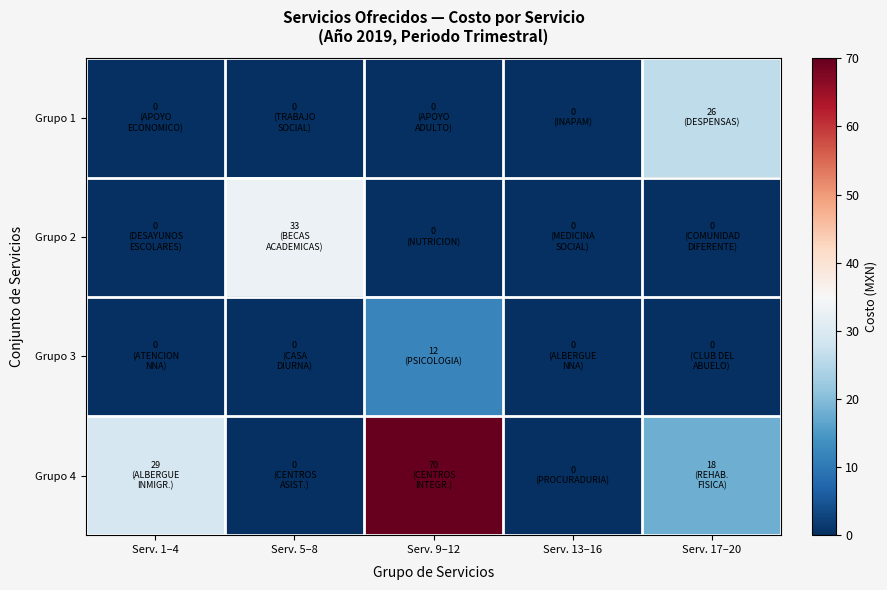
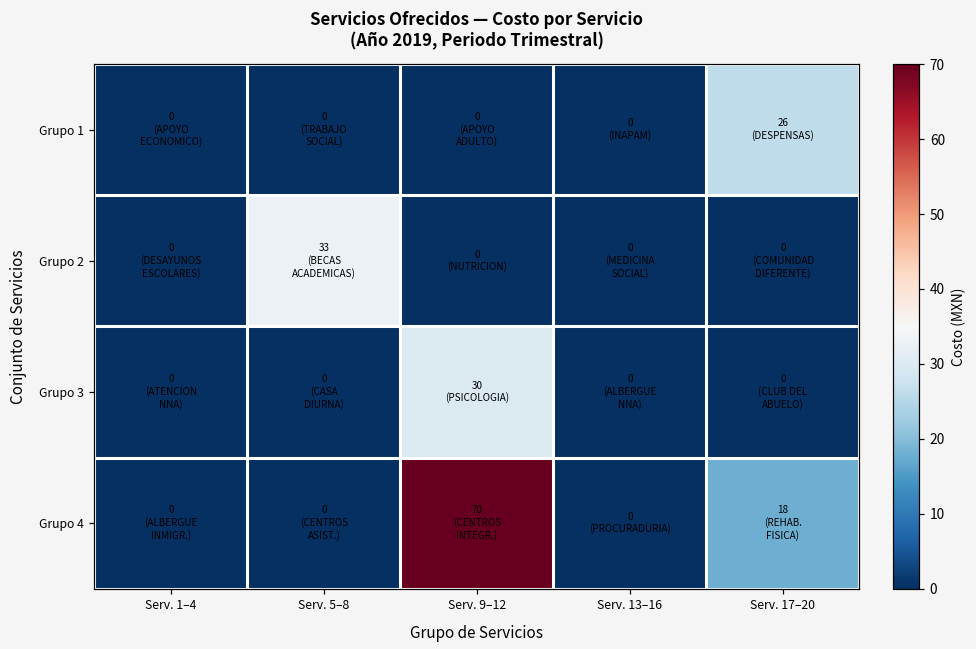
Grupo 3, Serv. 9–12: 12 -> 30
Grupo 4, Serv. 1–4: 29 -> 0
